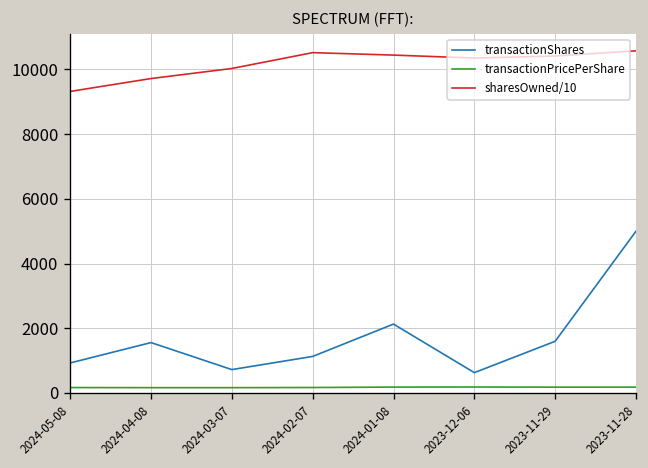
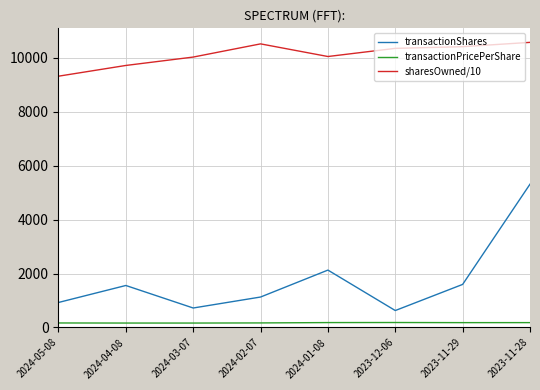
sharesOwned/10, 2024-01-08: 10400 -> 10000
transactionShares, 2023-11-28: 5000 -> 5300
